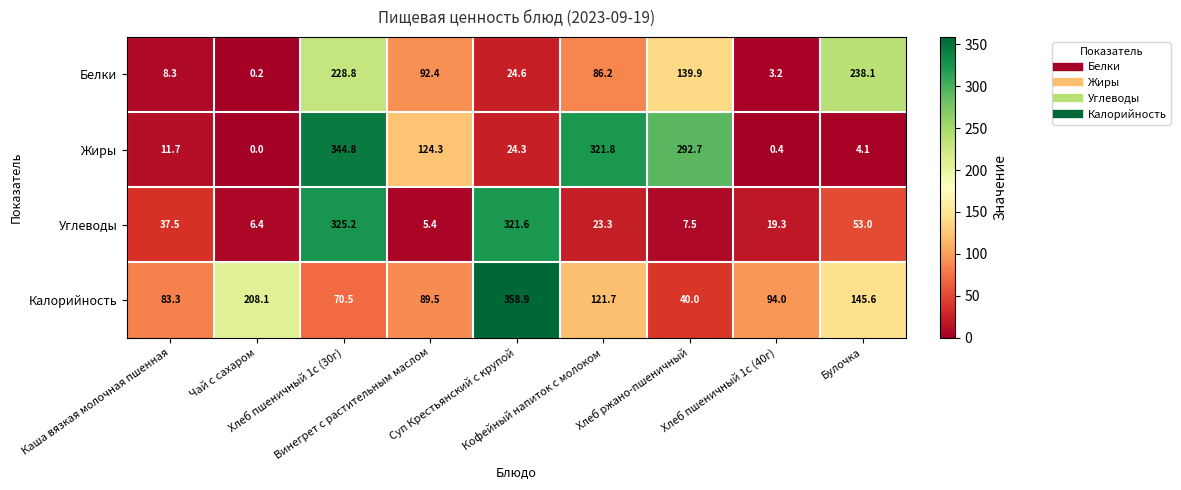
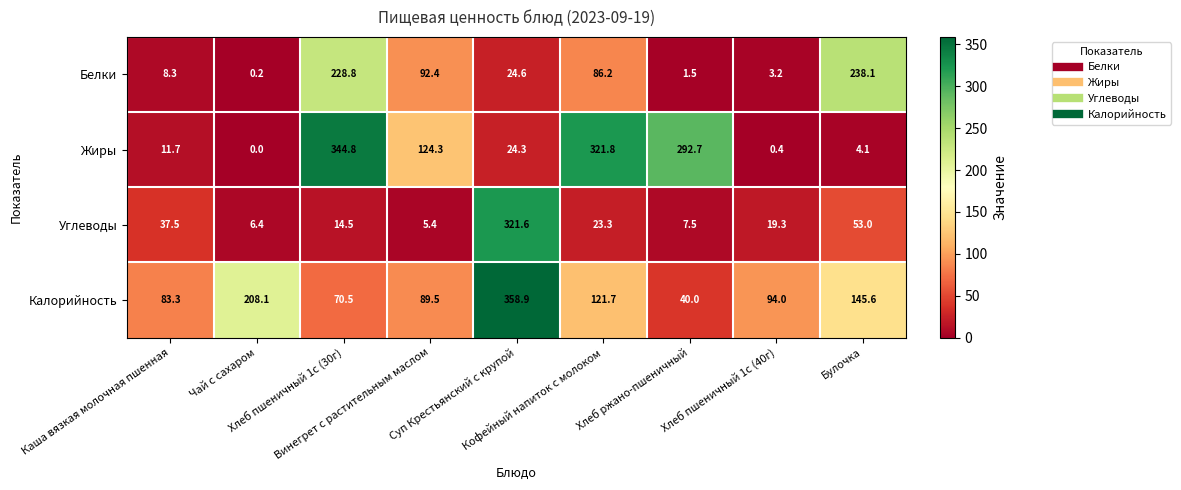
Белки, Хлеб ржано-пшеничный: 139.9 -> 1.5
Углеводы, Хлеб пшеничный 1с (30г): 325.2 -> 14.5
